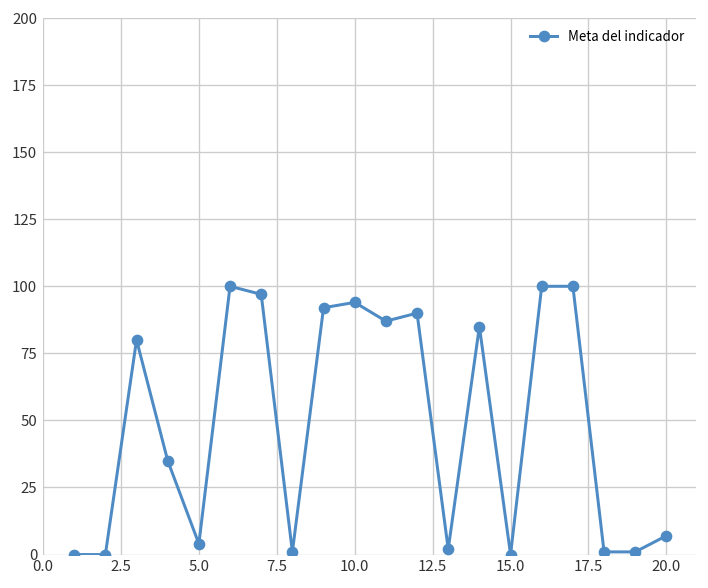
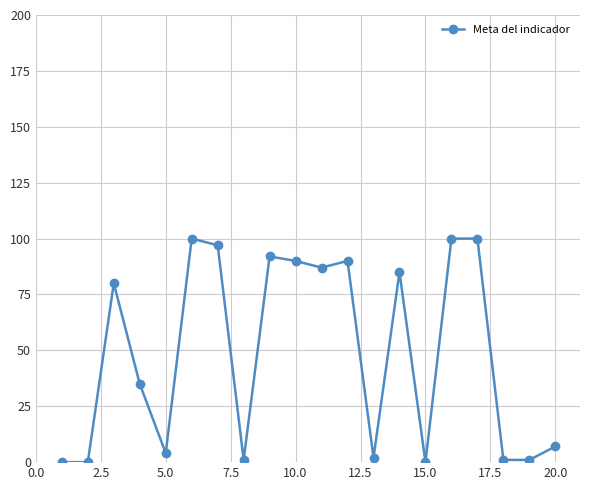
10.0: 94 -> 90
